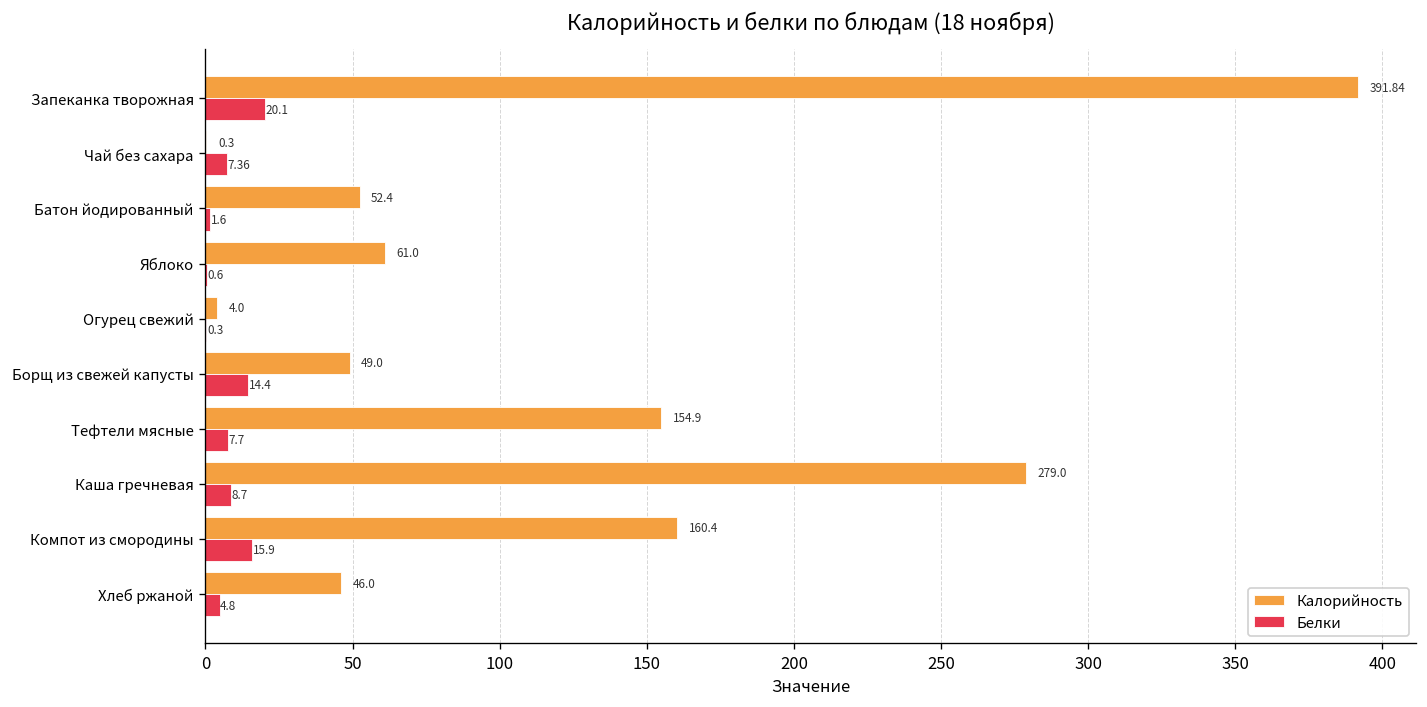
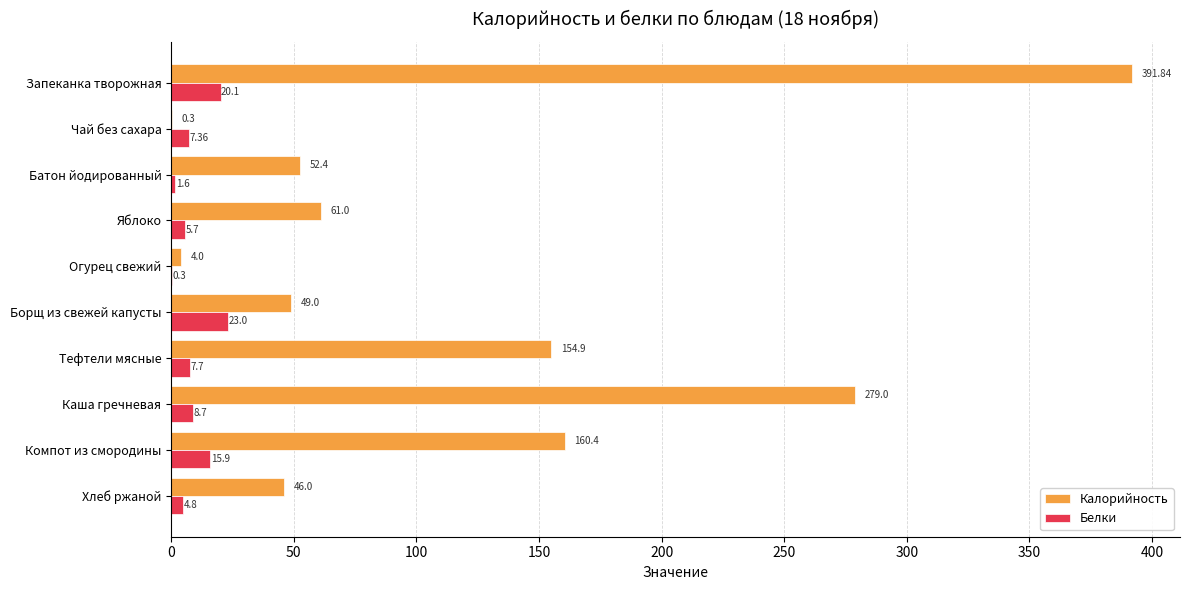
Белки, Яблоко: 0.6 -> 5.7
Белки, Борщ из свежей капусты: 14.4 -> 23.0
